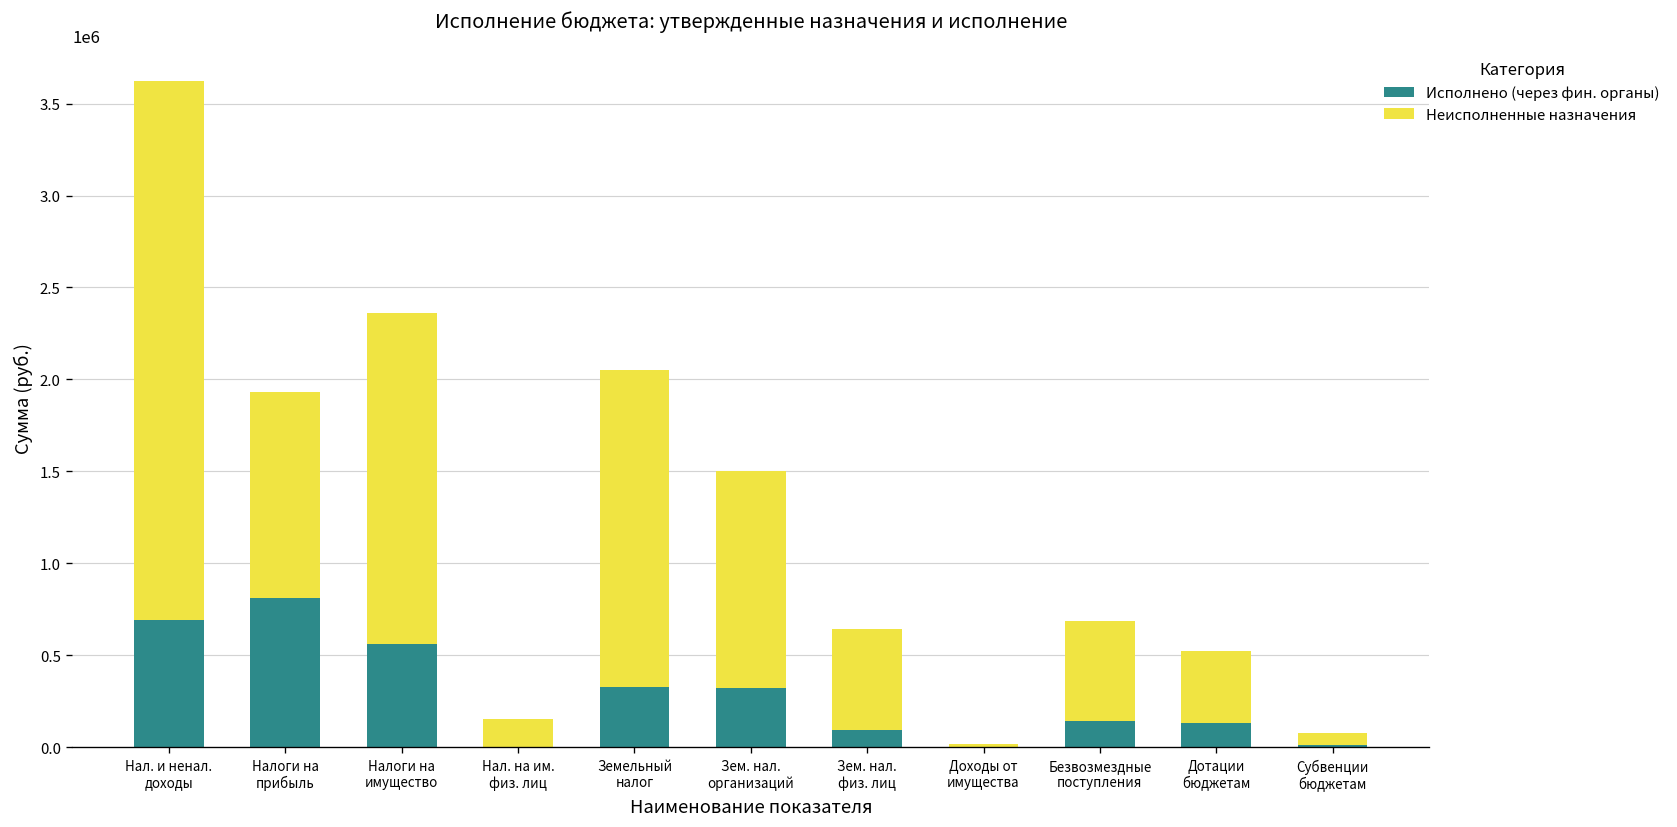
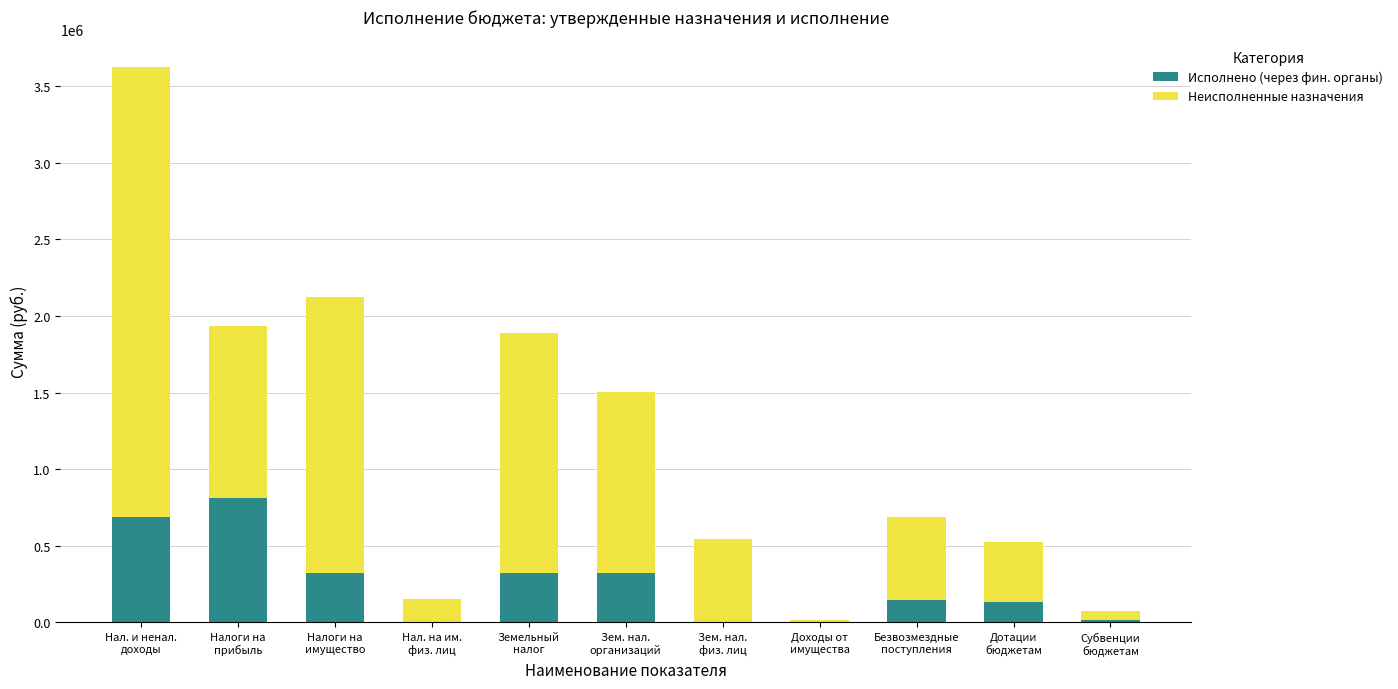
Исполнено (через фин. органы), Налоги на имущество: 560000 -> 330000
Неисполненные назначения, Земельный налог: 1720000 -> 1560000
Исполнено (через фин. органы), Зем. нал. физ. лиц: 100000 -> 0
